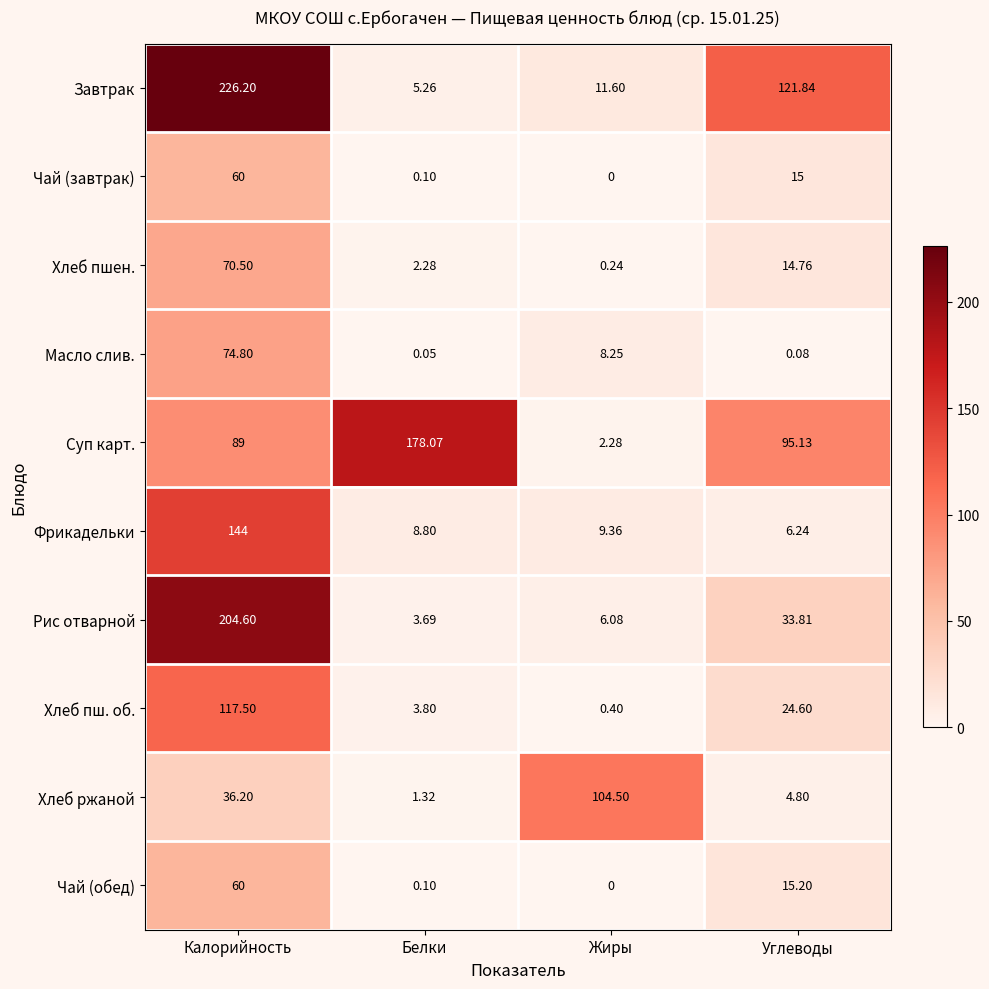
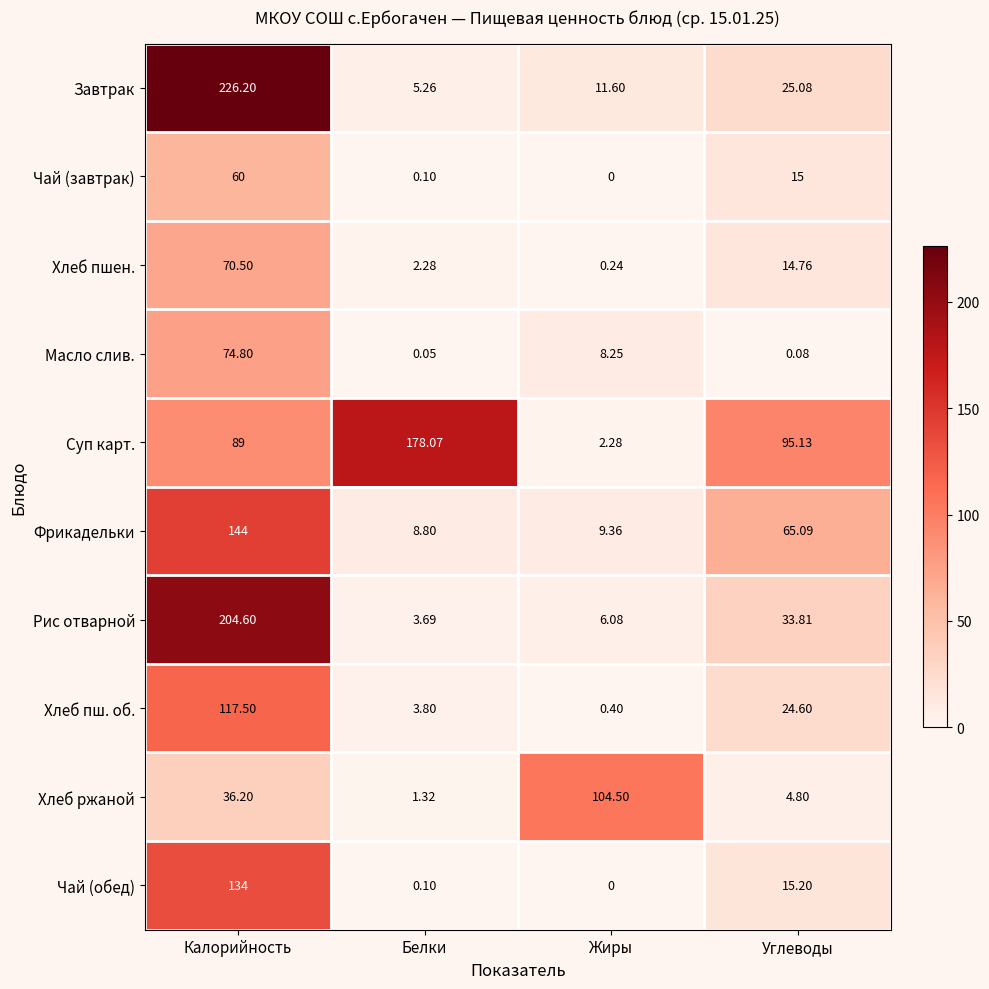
Завтрак, Углеводы: 121.84 -> 25.08
Фрикадельки, Углеводы: 6.24 -> 65.09
Чай (обед), Калорийность: 60 -> 134
